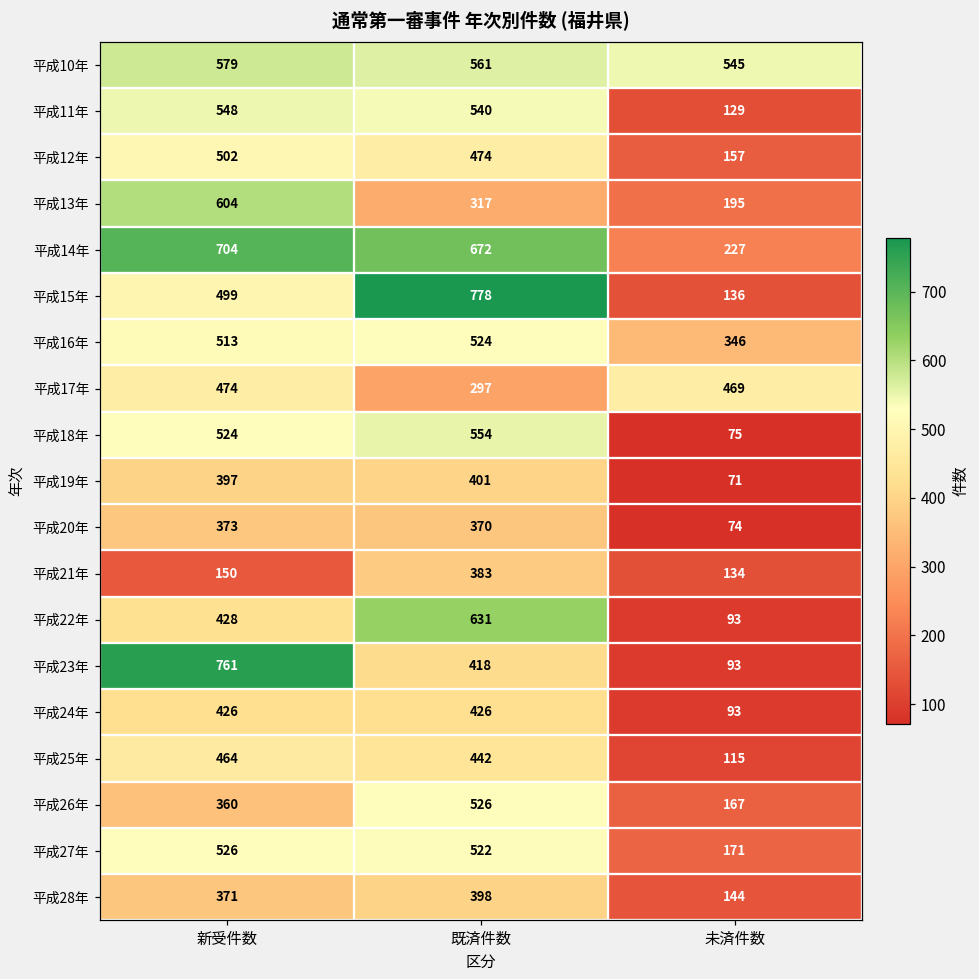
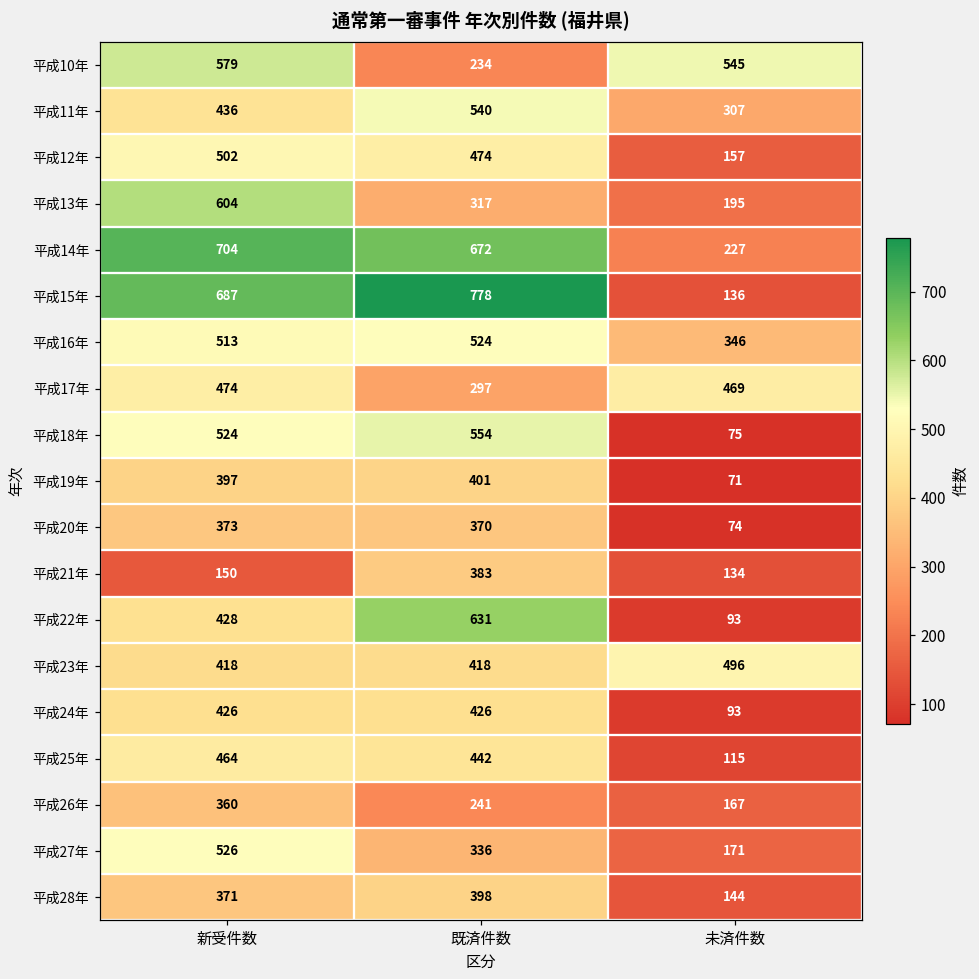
平成10年, 既済件数: 561 -> 234
平成11年, 新受件数: 548 -> 436
平成11年, 未済件数: 129 -> 307
平成15年, 新受件数: 499 -> 687
平成23年, 新受件数: 761 -> 418
平成23年, 未済件数: 93 -> 496
平成26年, 既済件数: 526 -> 241
平成27年, 既済件数: 522 -> 336
